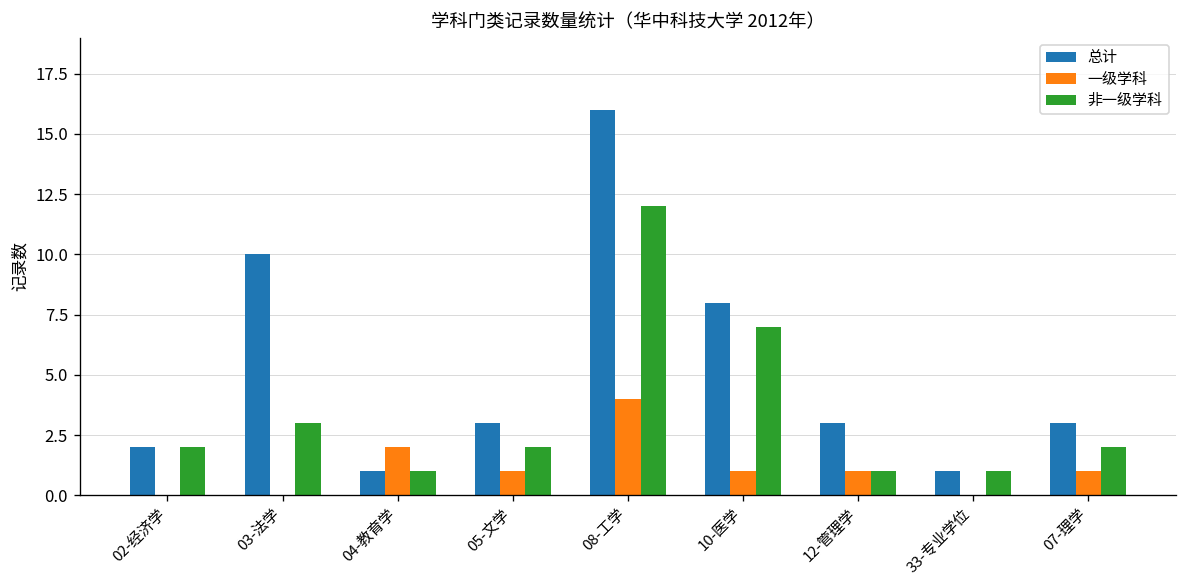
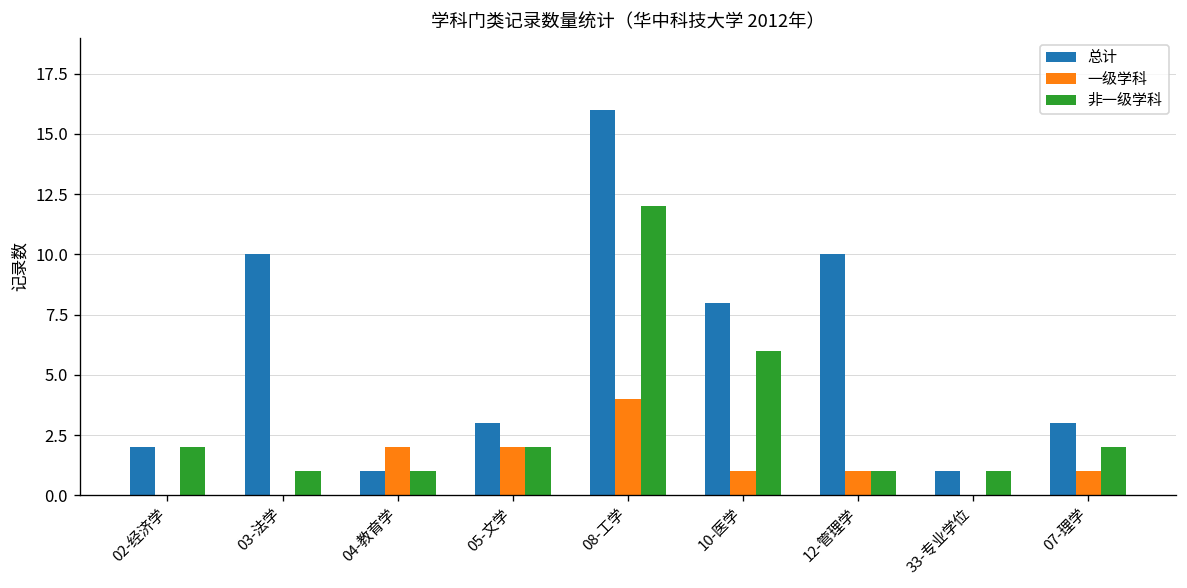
非一级学科, 03-法学: 3 -> 1
一级学科, 05-文学: 1 -> 2
非一级学科, 10-医学: 7 -> 6
总计, 12-管理学: 3 -> 10
